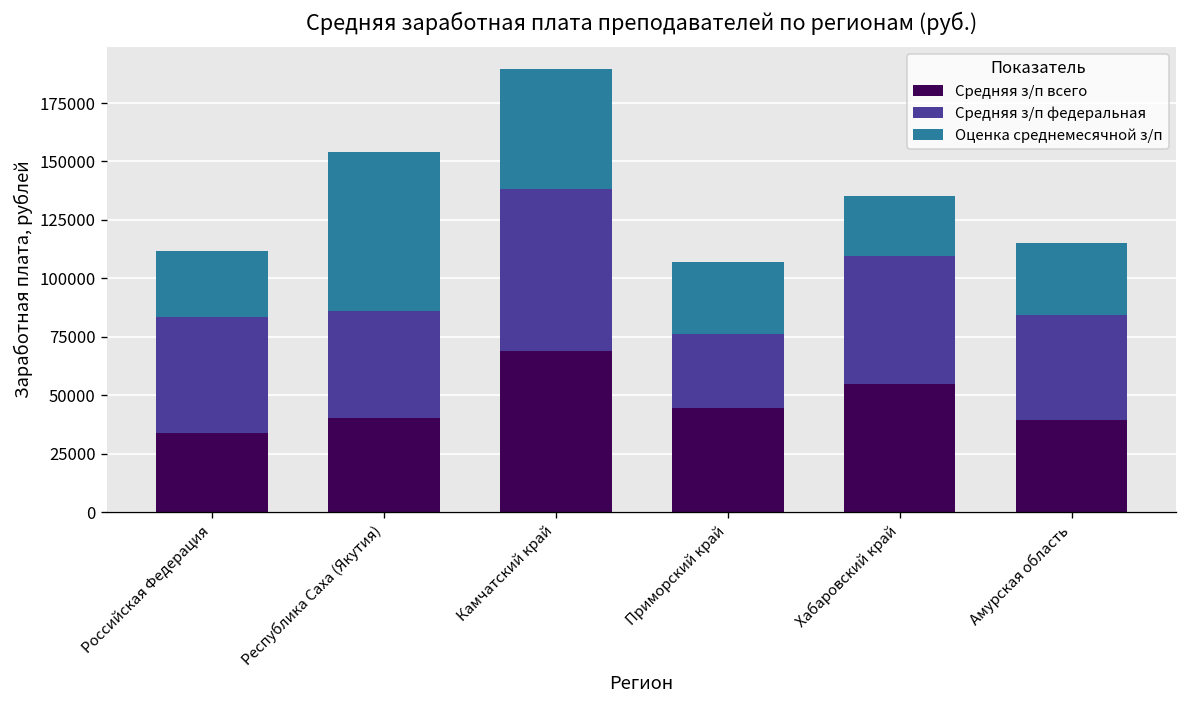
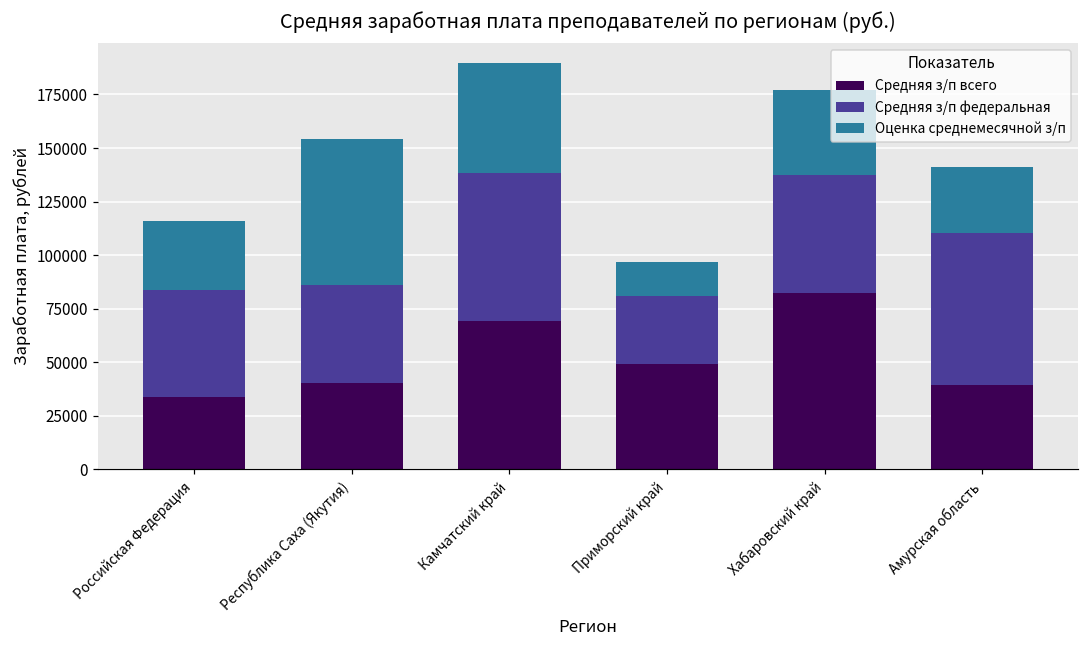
Оценка среднемесячной з/п, Российская Федерация: 28000 -> 33000
Средняя з/п всего, Приморский край: 45000 -> 49000
Оценка среднемесячной з/п, Приморский край: 31000 -> 16000
Средняя з/п всего, Хабаровский край: 55000 -> 82000
Оценка среднемесячной з/п, Хабаровский край: 26000 -> 40000
Средняя з/п федеральная, Амурская область: 45000 -> 71000
